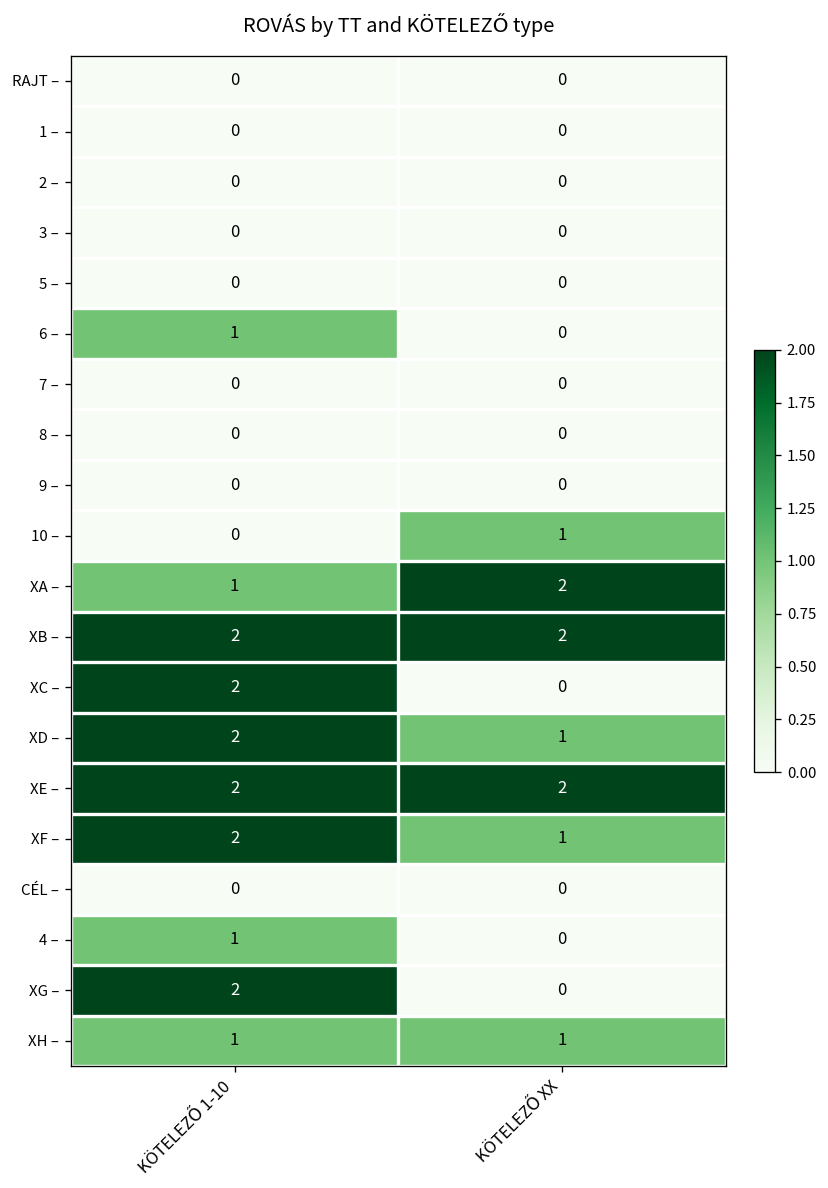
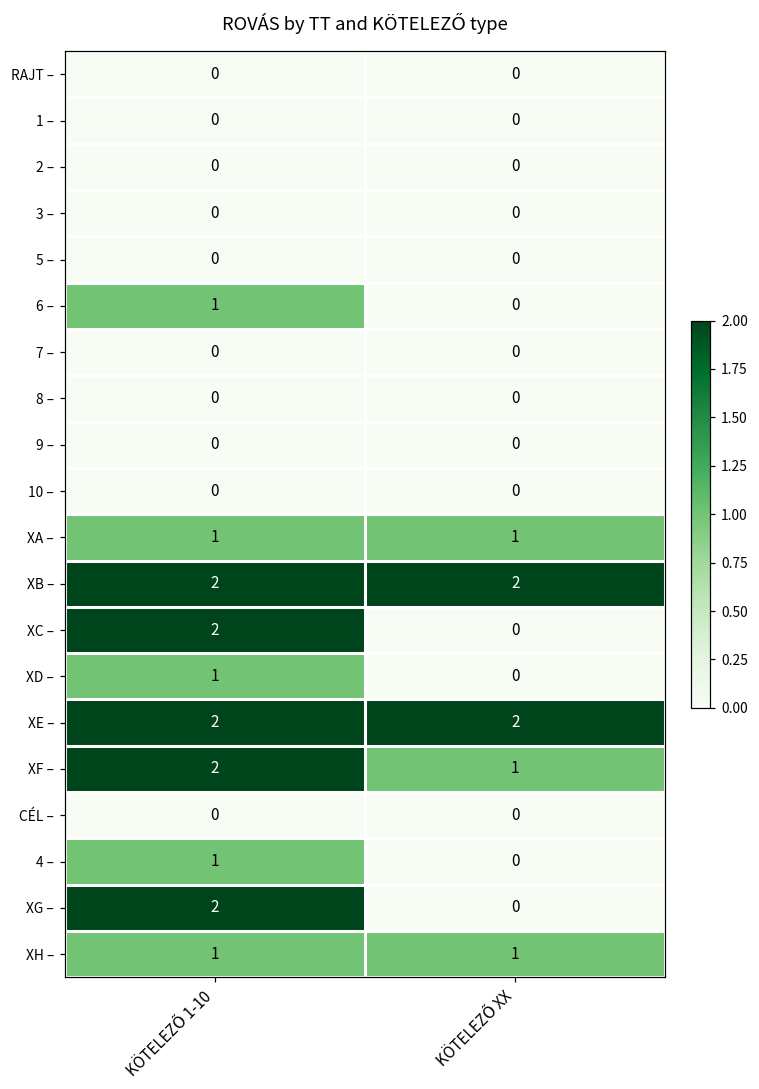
10 –, KÖTELEZŐ XX: 1 -> 0
XA –, KÖTELEZŐ XX: 2 -> 1
XD –, KÖTELEZŐ 1-10: 2 -> 1
XD –, KÖTELEZŐ XX: 1 -> 0
